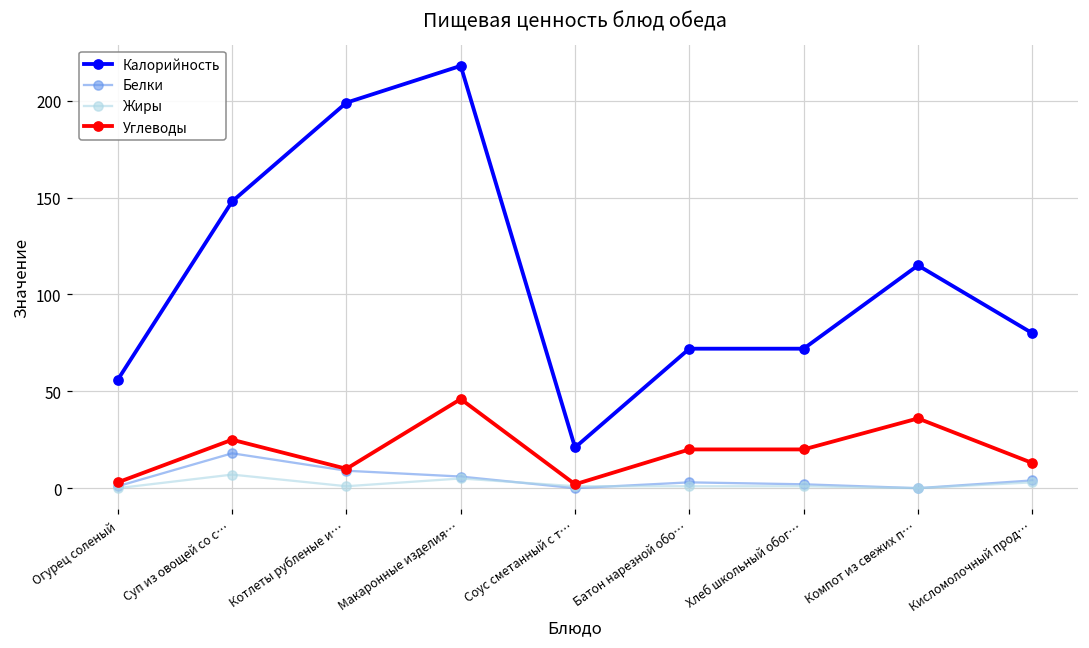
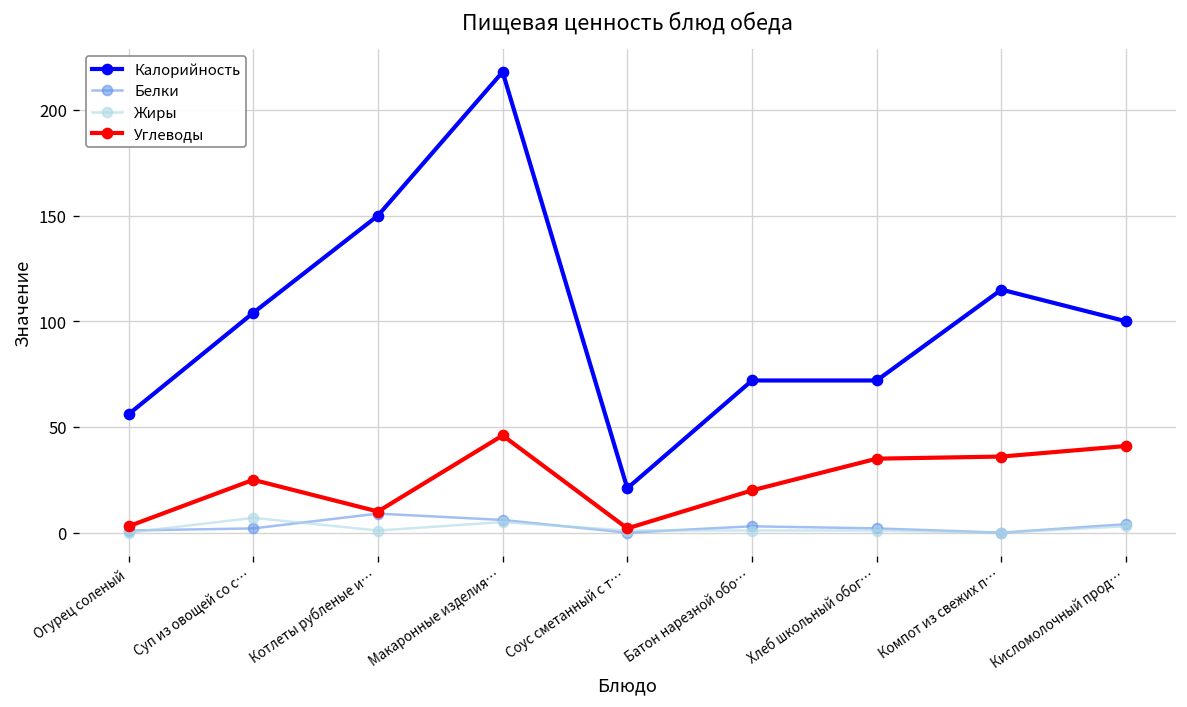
Калорийность, Суп из овощей со с…: 148 -> 104
Белки, Суп из овощей со с…: 18 -> 2
Калорийность, Котлеты рубленые и…: 199 -> 150
Углеводы, Хлеб школьный обог…: 20 -> 35
Калорийность, Кисломолочный прод…: 80 -> 100
Углеводы, Кисломолочный прод…: 13 -> 41
